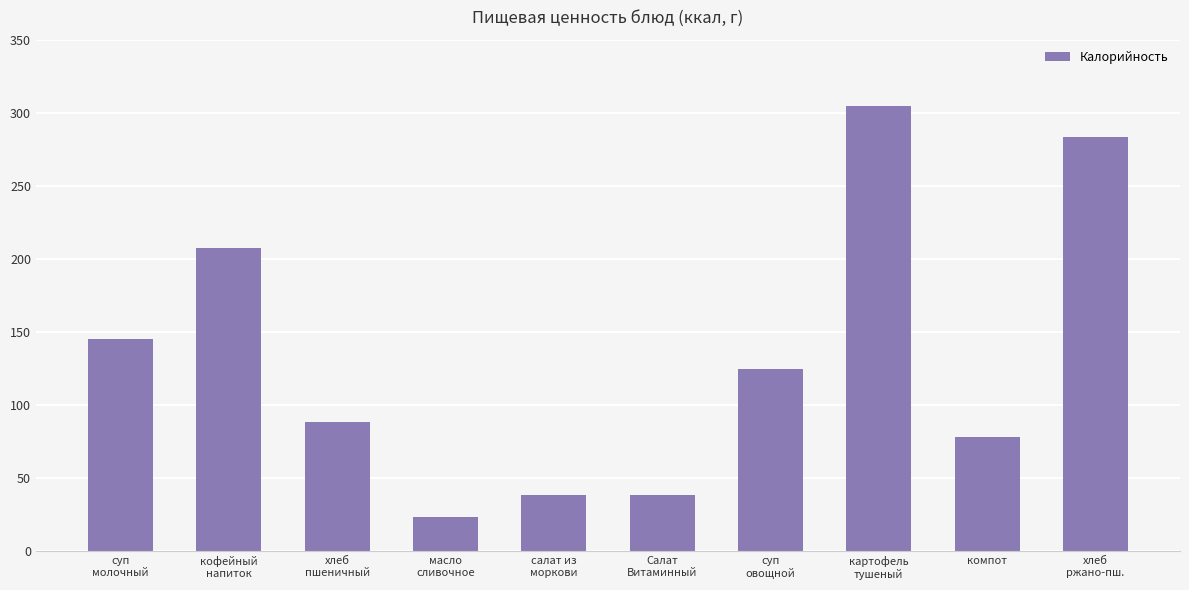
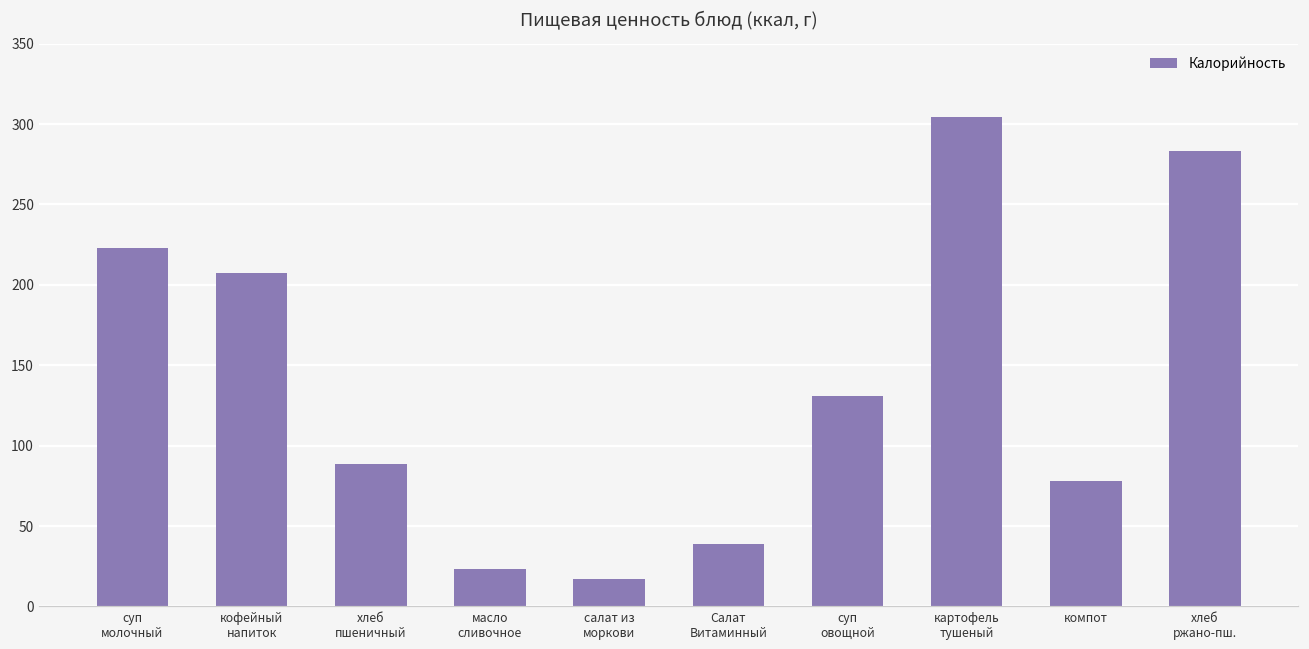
суп молочный: 145 -> 223
салат из моркови: 39 -> 17
суп овощной: 125 -> 131
